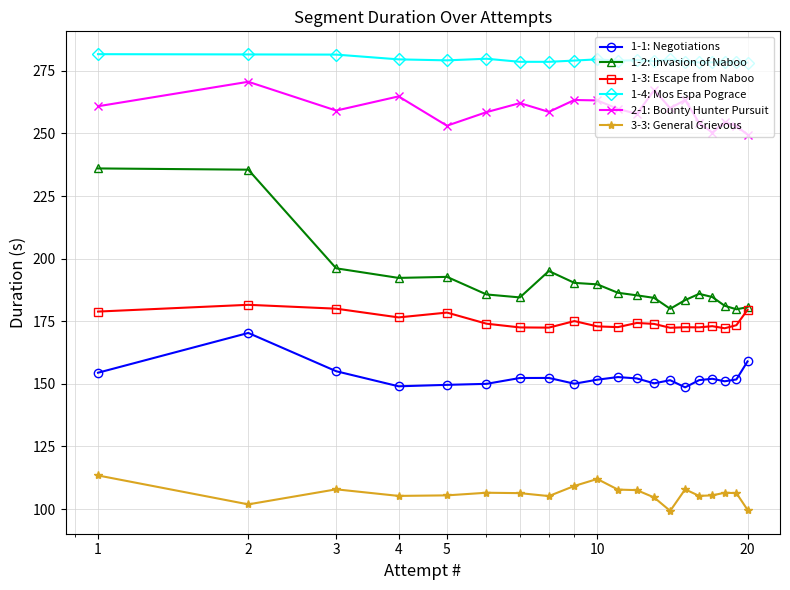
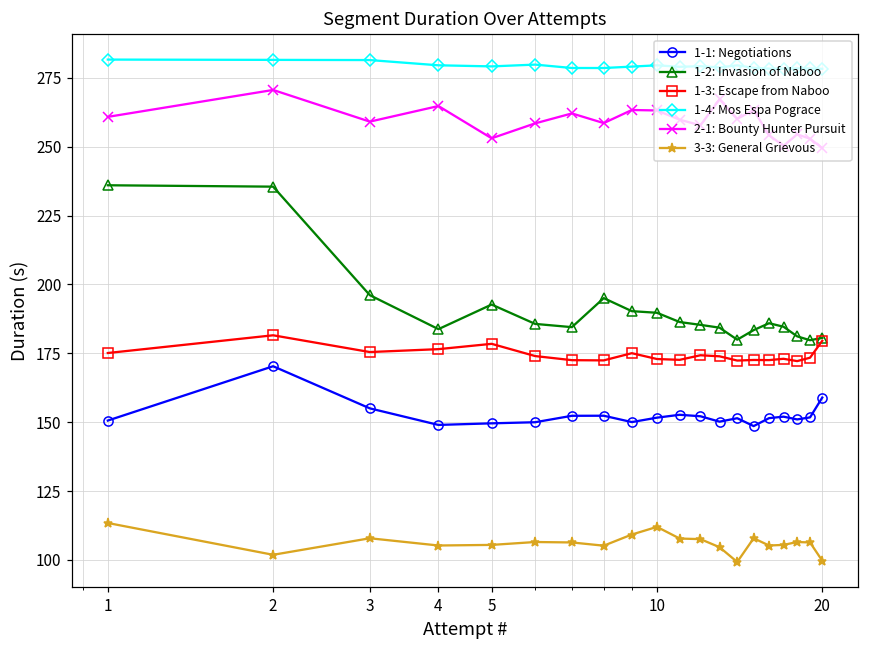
1-1: Negotiations, 1: 154 -> 151
1-3: Escape from Naboo, 1: 179 -> 175
1-3: Escape from Naboo, 3: 180 -> 175
1-2: Invasion of Naboo, 4: 192 -> 184
